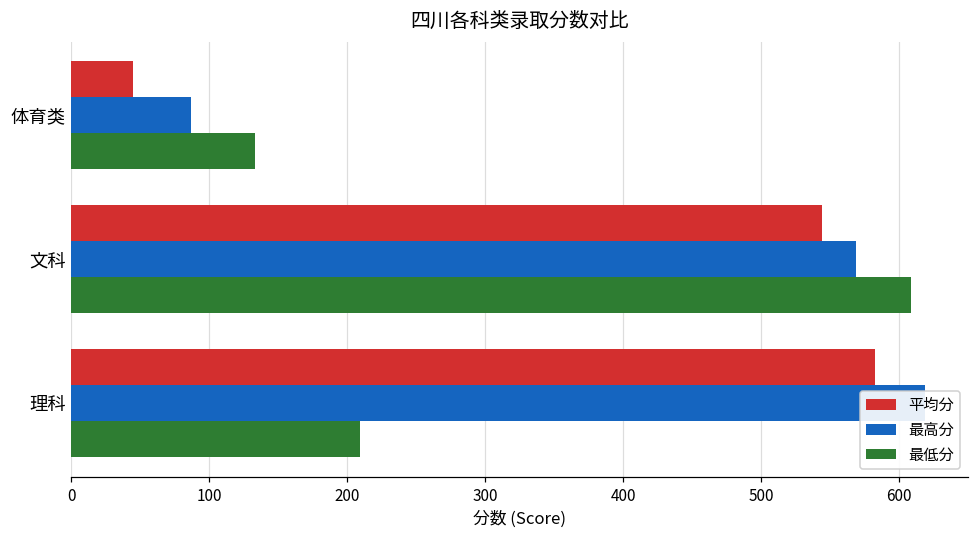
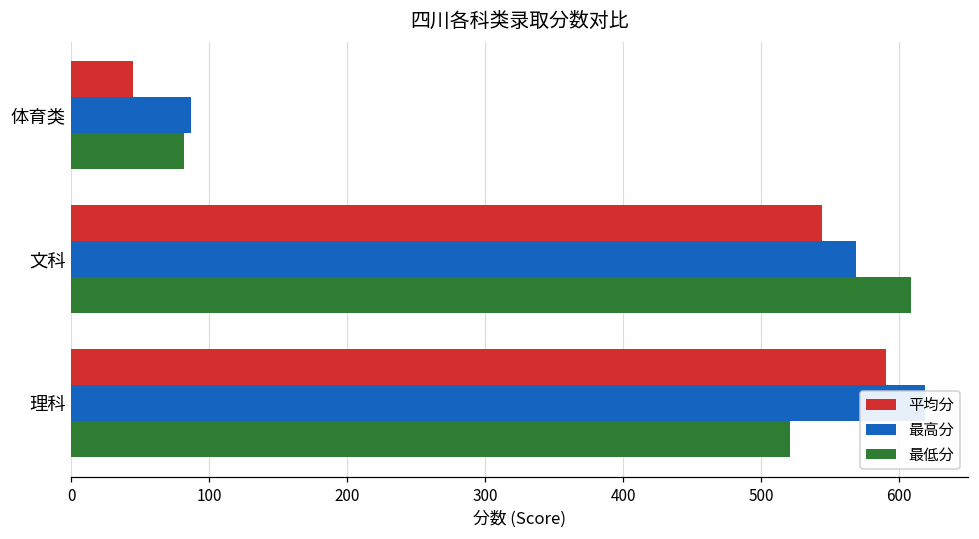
最低分, 体育类: 133 -> 82
平均分, 理科: 582 -> 591
最低分, 理科: 209 -> 521
